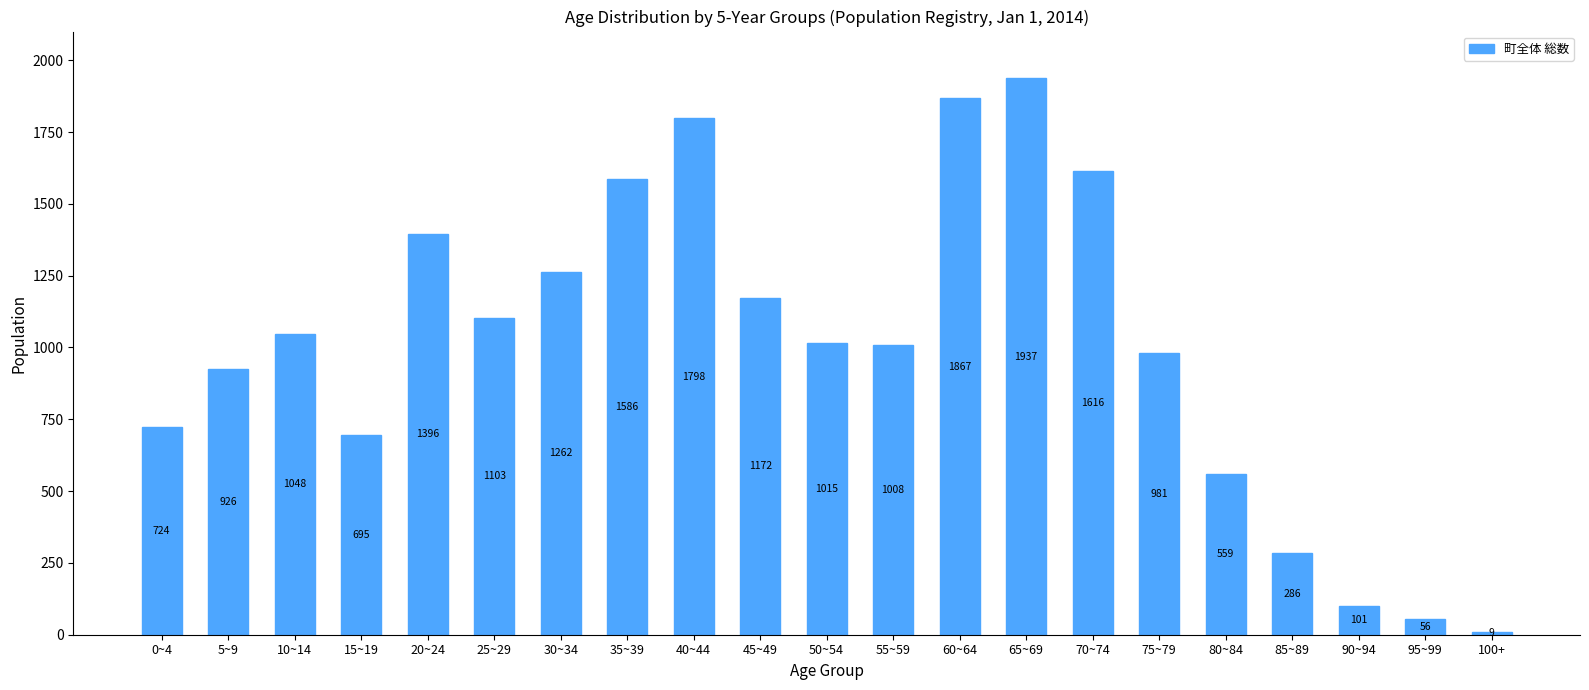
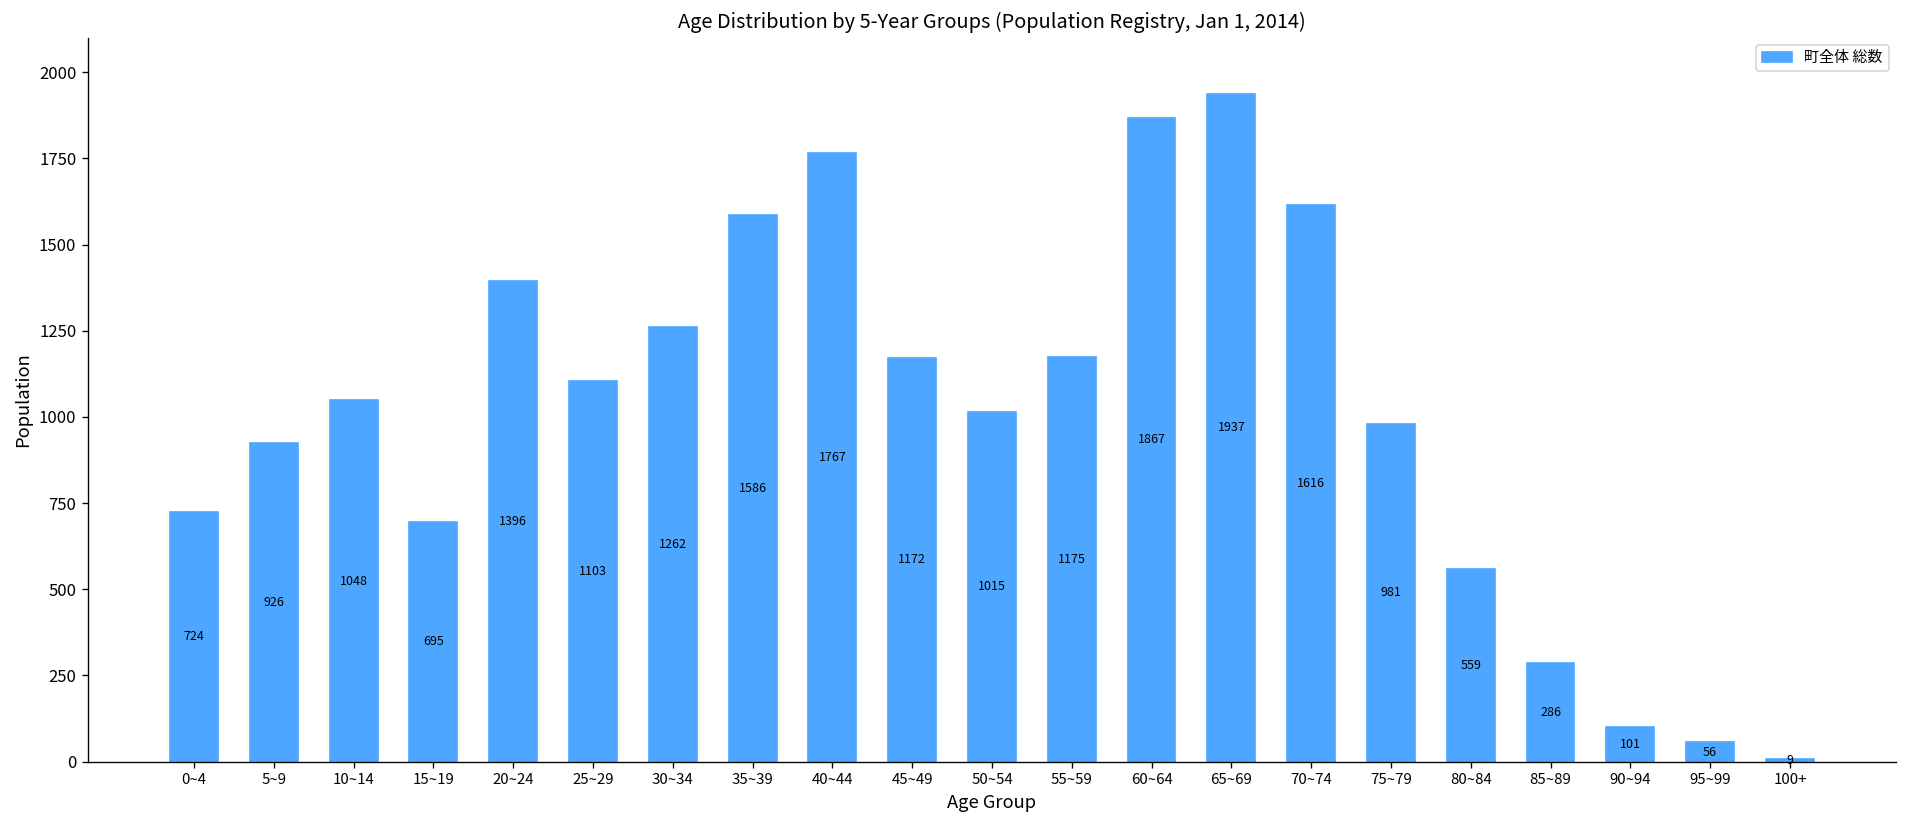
40~44: 1798 -> 1767
55~59: 1008 -> 1175
